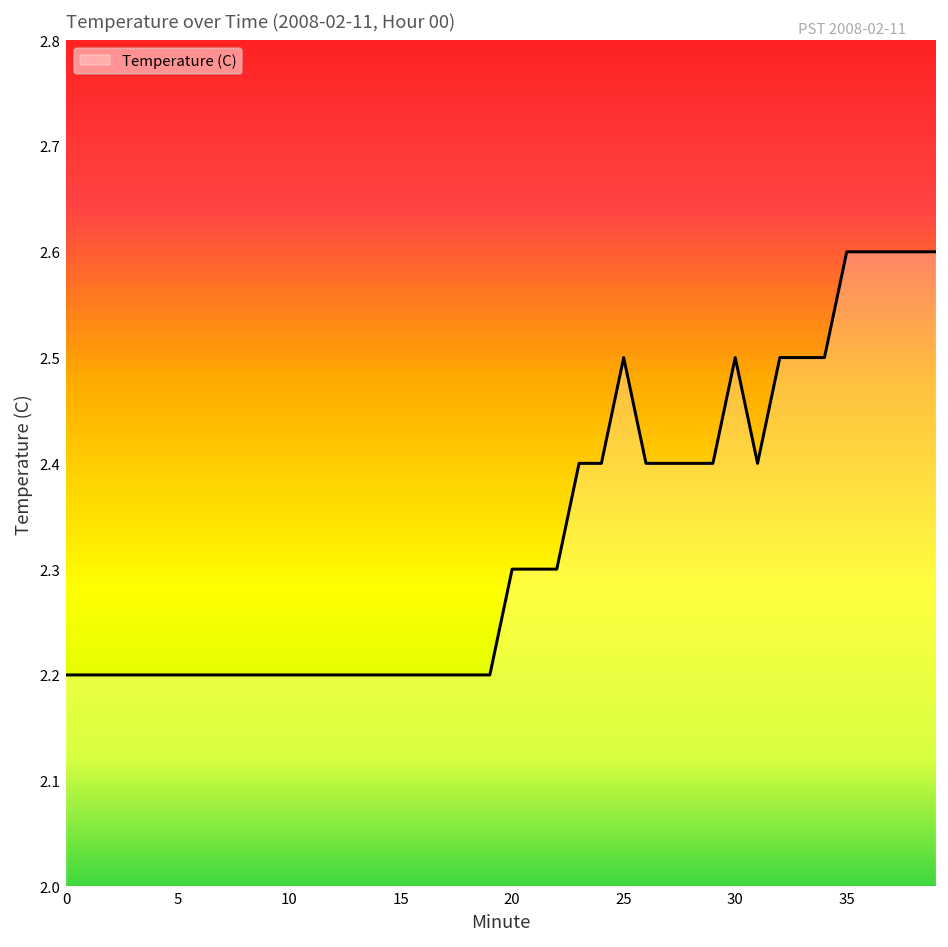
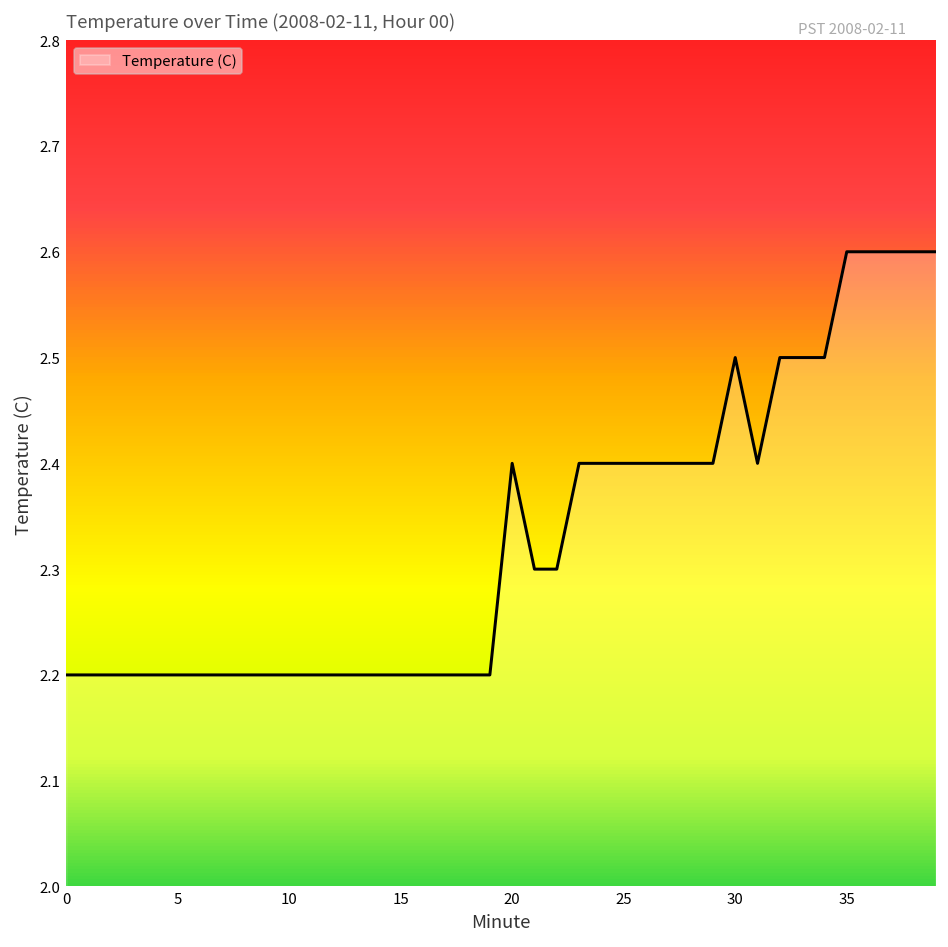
20: 2.3 -> 2.4
25: 2.5 -> 2.4
